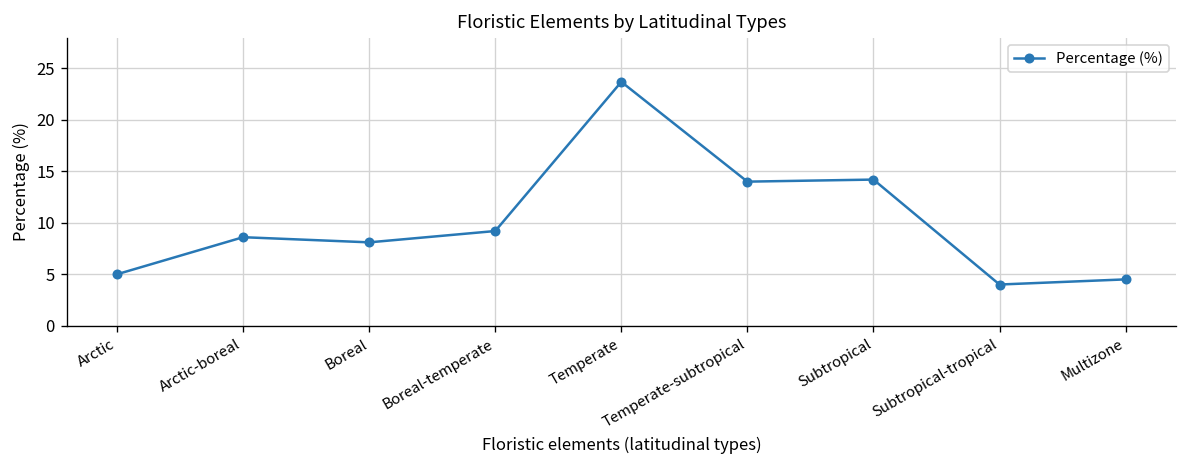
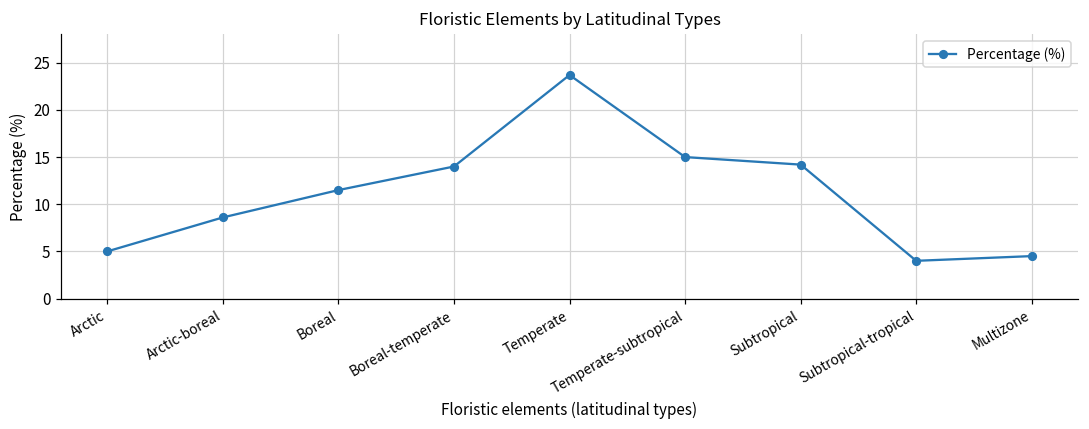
Boreal: 8 -> 12
Boreal-temperate: 9 -> 14
Temperate-subtropical: 14 -> 15
